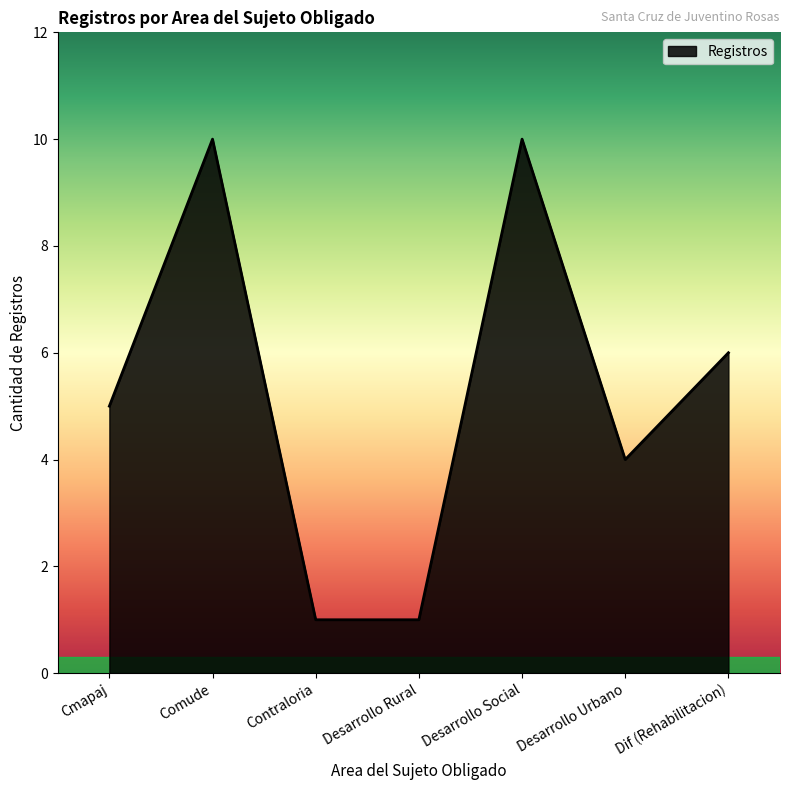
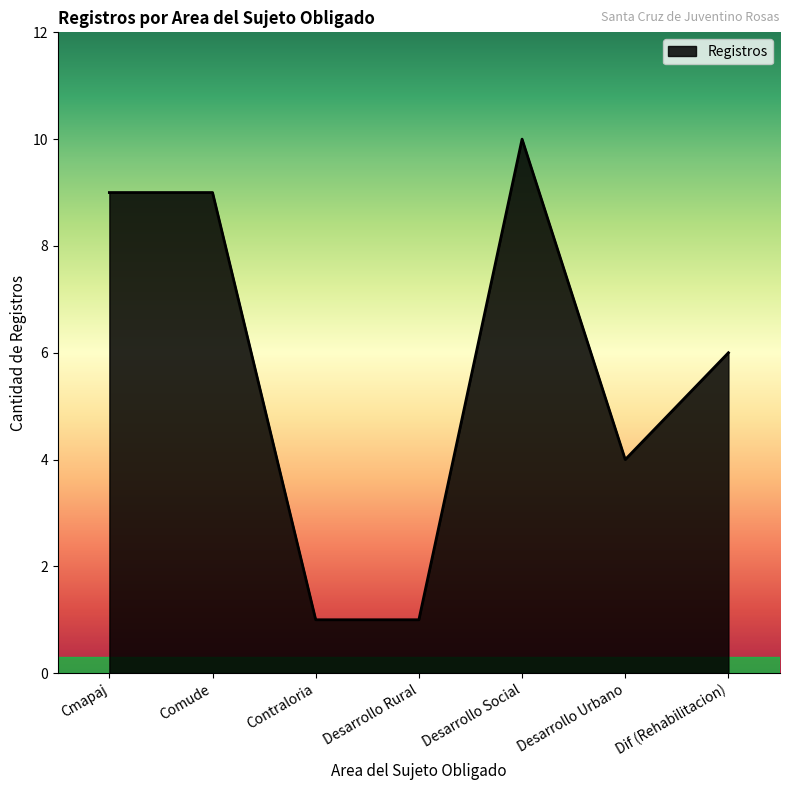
Cmapaj: 5 -> 9
Comude: 10 -> 9
